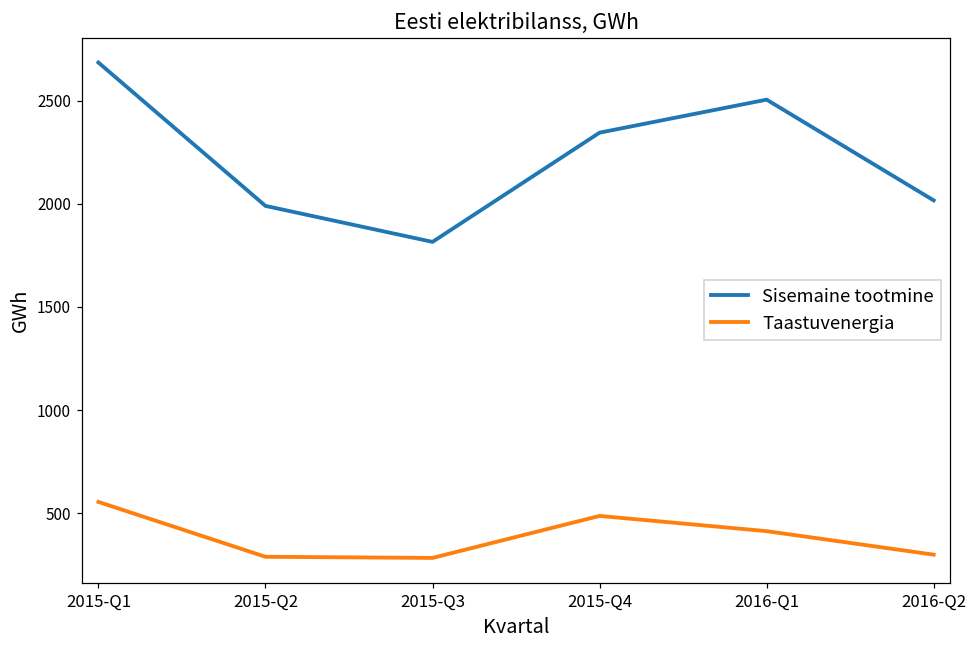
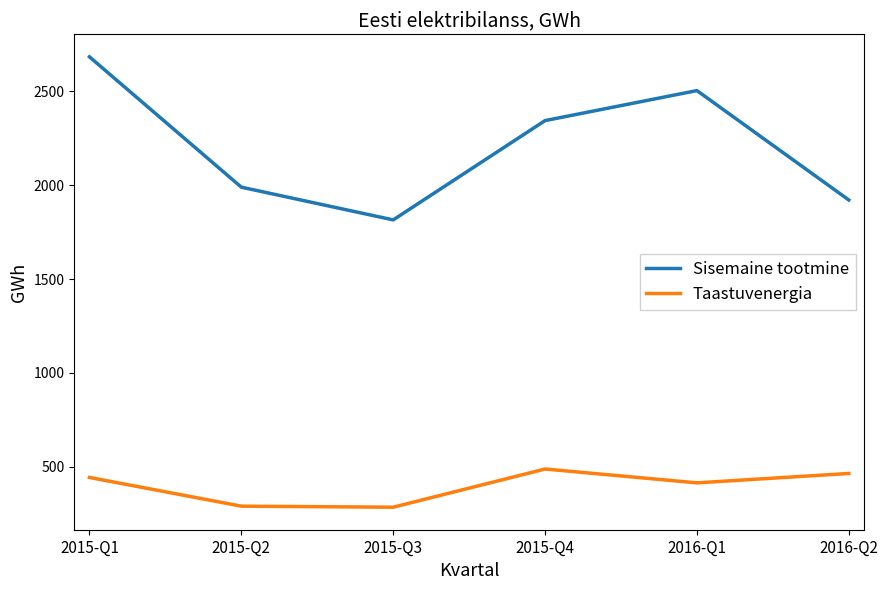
Taastuvenergia, 2015-Q1: 560 -> 440
Sisemaine tootmine, 2016-Q2: 2020 -> 1920
Taastuvenergia, 2016-Q2: 300 -> 460
